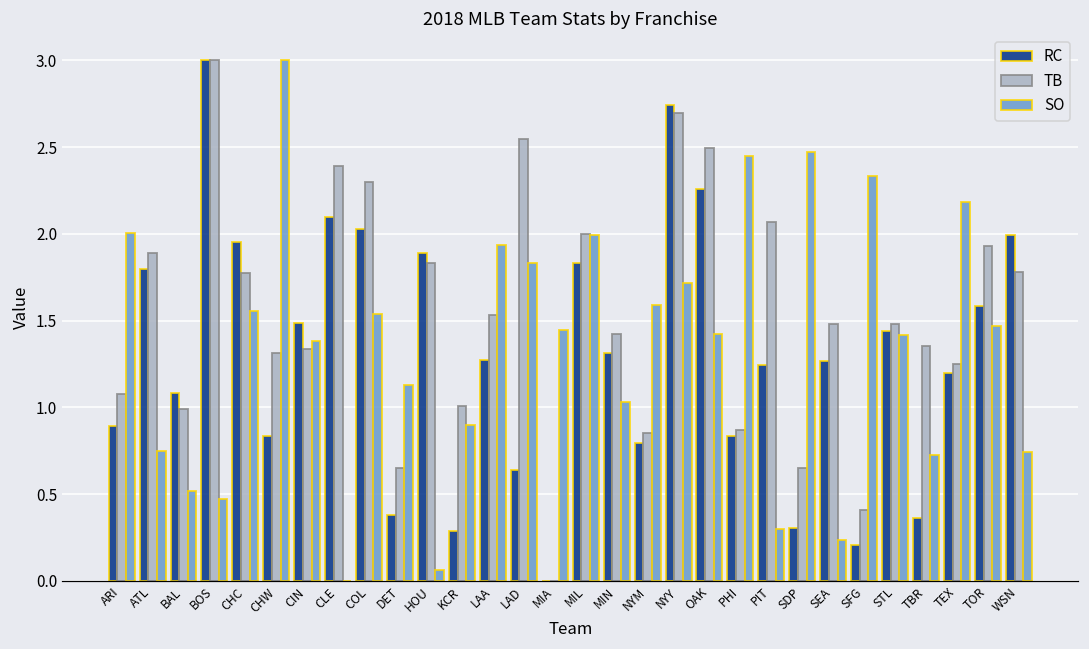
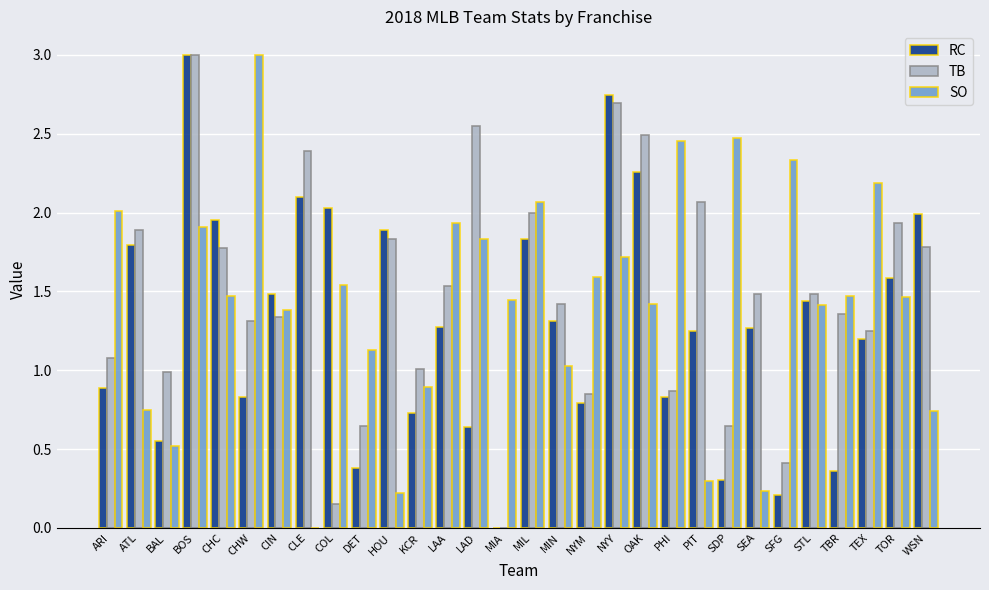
RC, BAL: 1.08 -> 0.55
SO, BOS: 0.47 -> 1.91
SO, CHC: 1.56 -> 1.47
TB, COL: 2.30 -> 0.15
SO, HOU: 0.06 -> 0.22
RC, KCR: 0.29 -> 0.73
SO, MIL: 1.99 -> 2.07
SO, TBR: 0.73 -> 1.47
